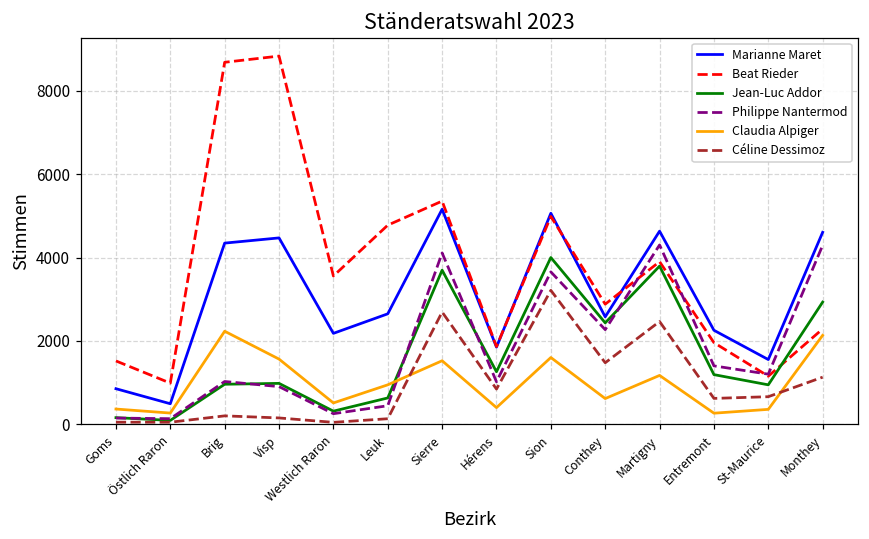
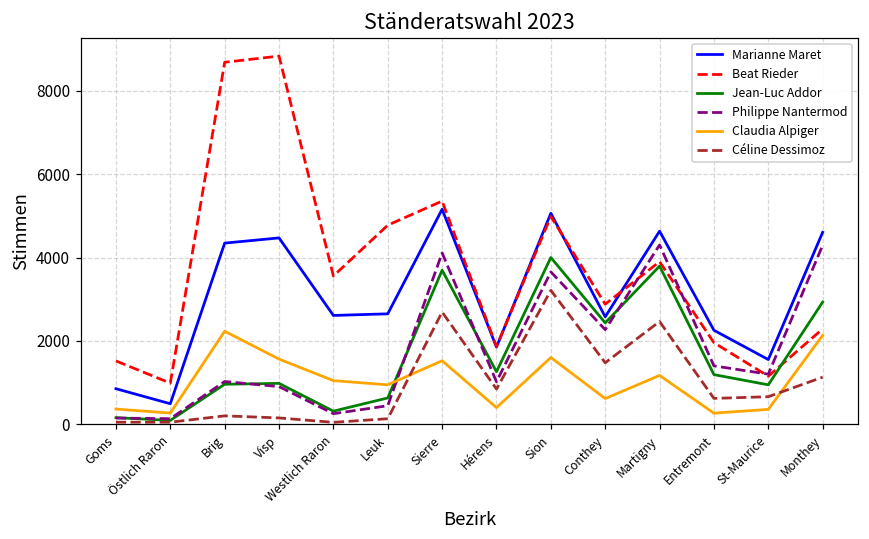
Marianne Maret, Westlich Raron: 2200 -> 2600
Claudia Alpiger, Westlich Raron: 500 -> 1000
